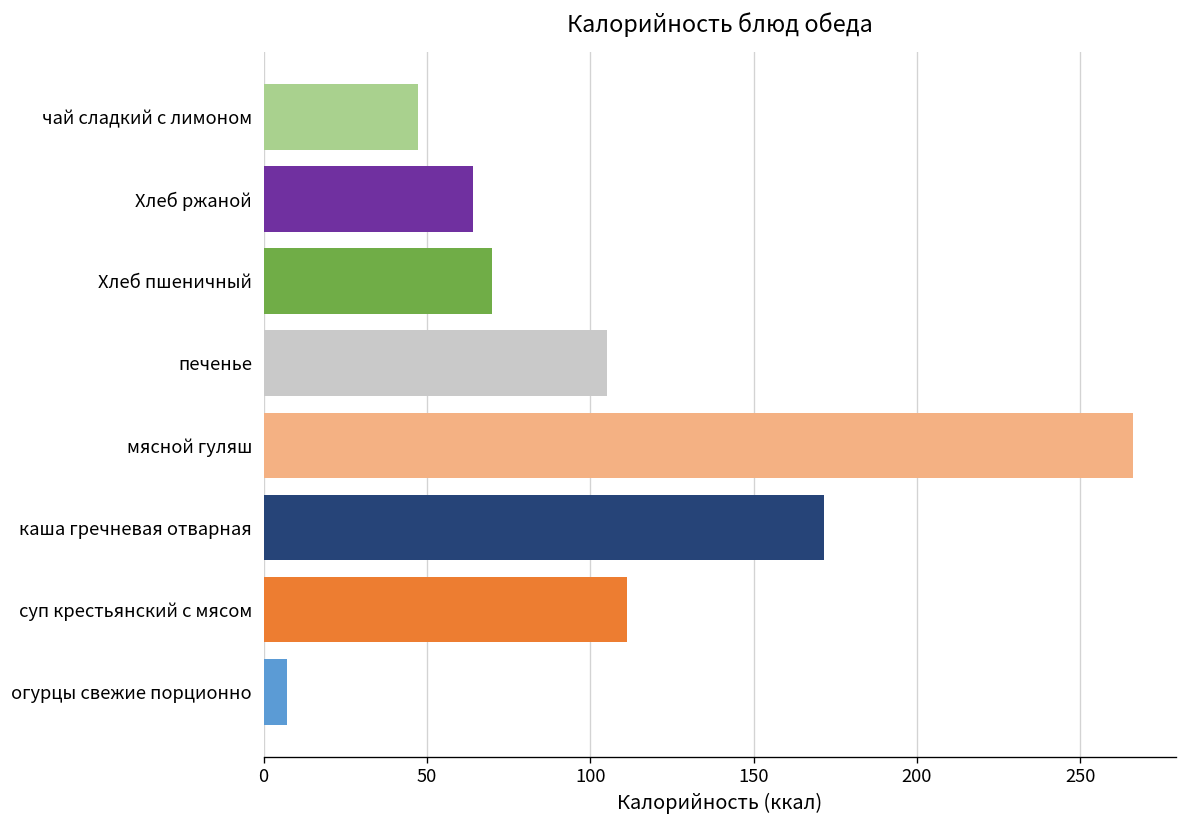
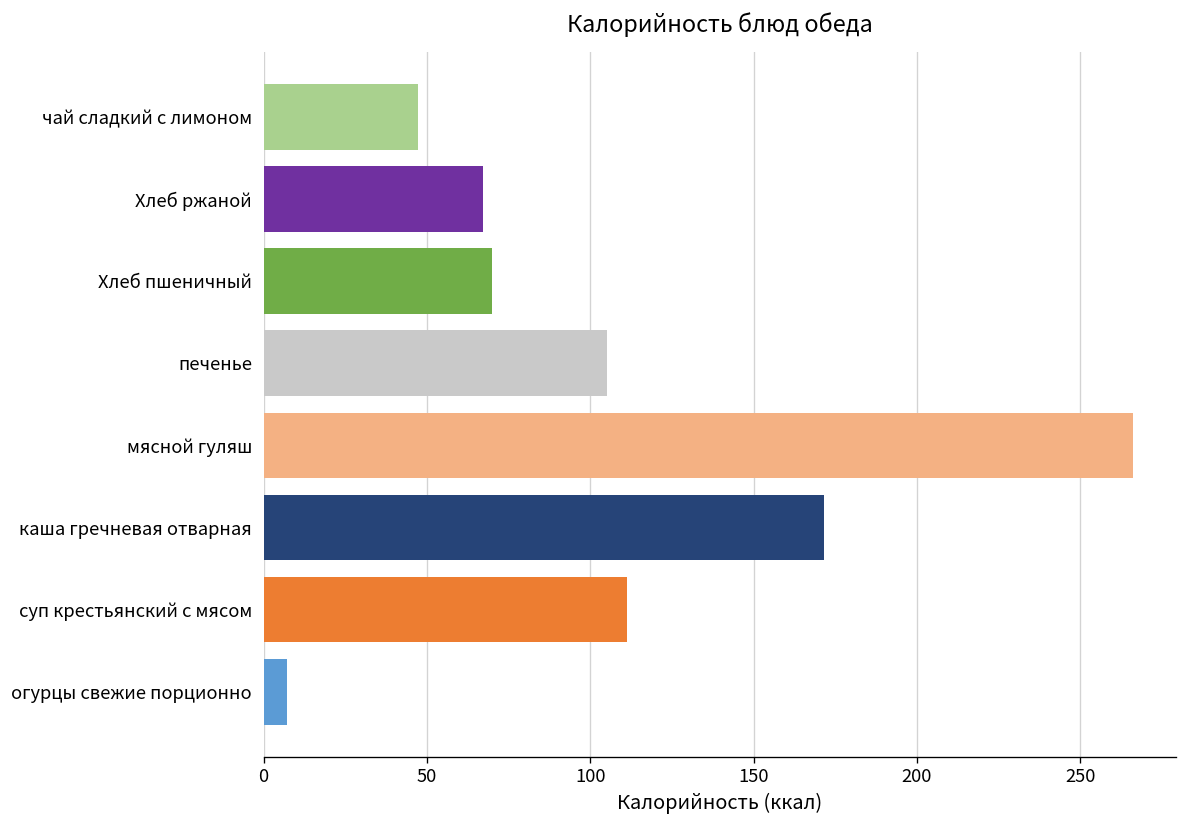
Хлеб ржаной: 64 -> 67
